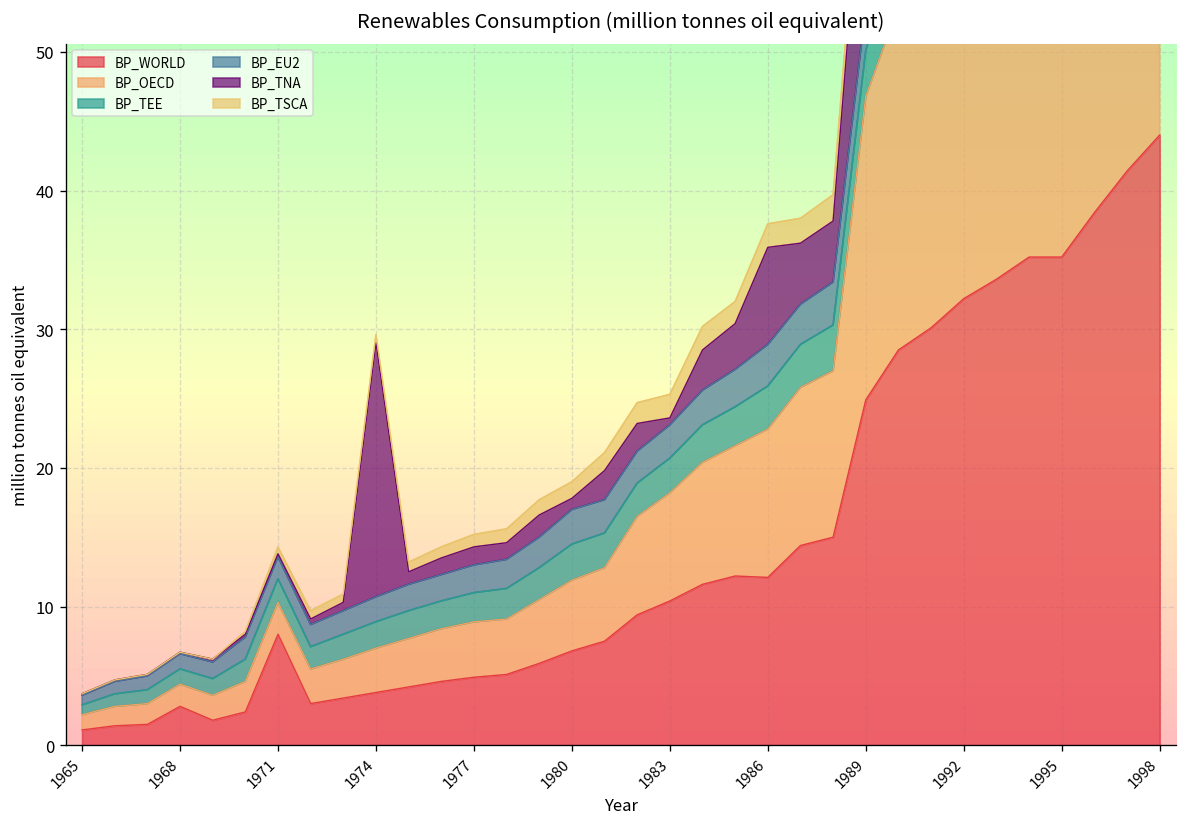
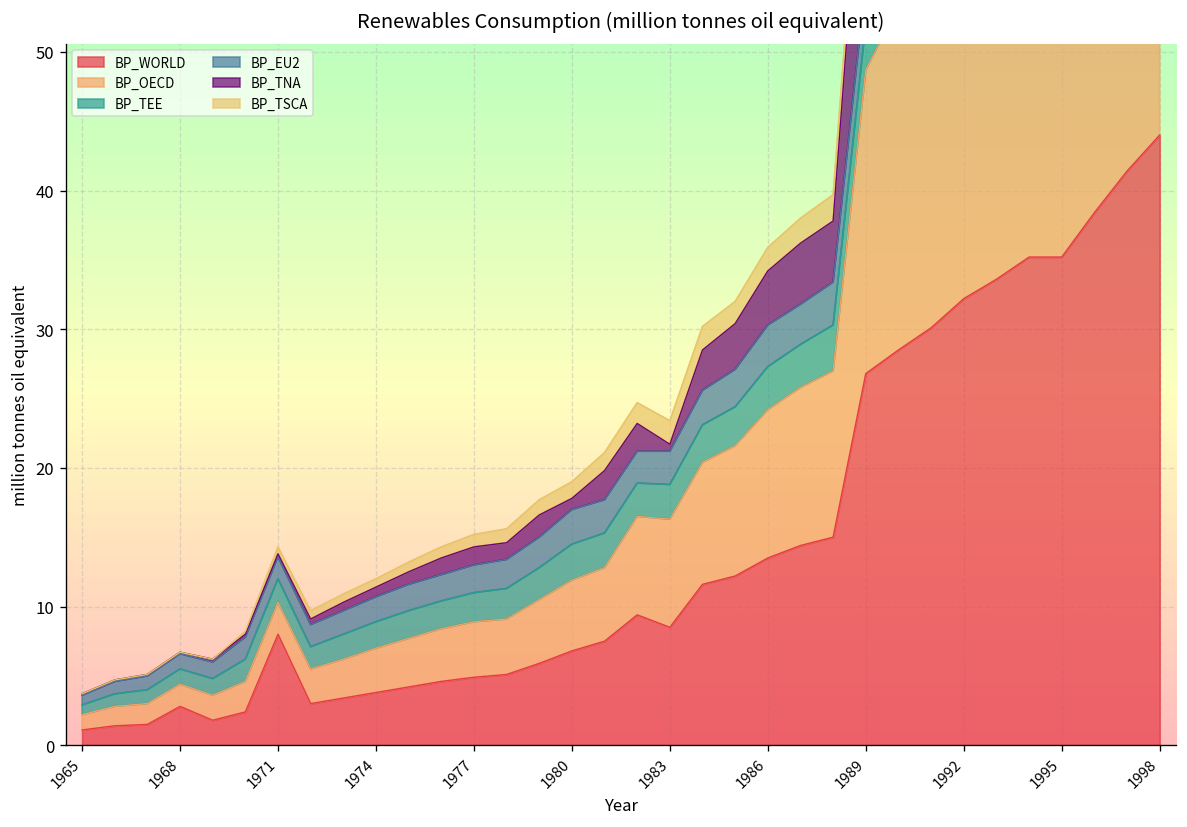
BP_TNA, 1974: 18.3 -> 0.7
BP_WORLD, 1983: 10.4 -> 8.5
BP_WORLD, 1986: 12.1 -> 13.5
BP_TNA, 1986: 7.0 -> 3.9
BP_WORLD, 1989: 24.9 -> 26.8
